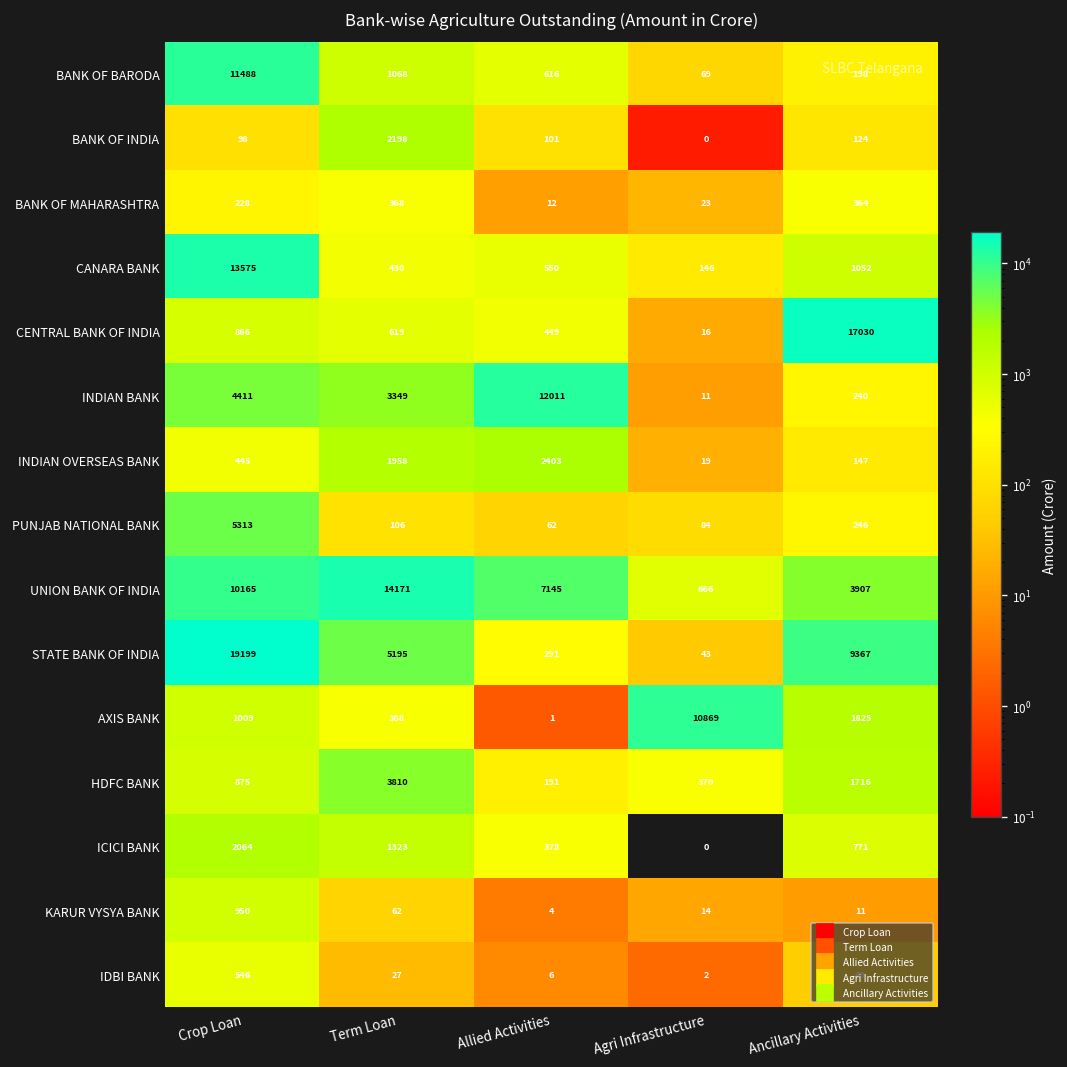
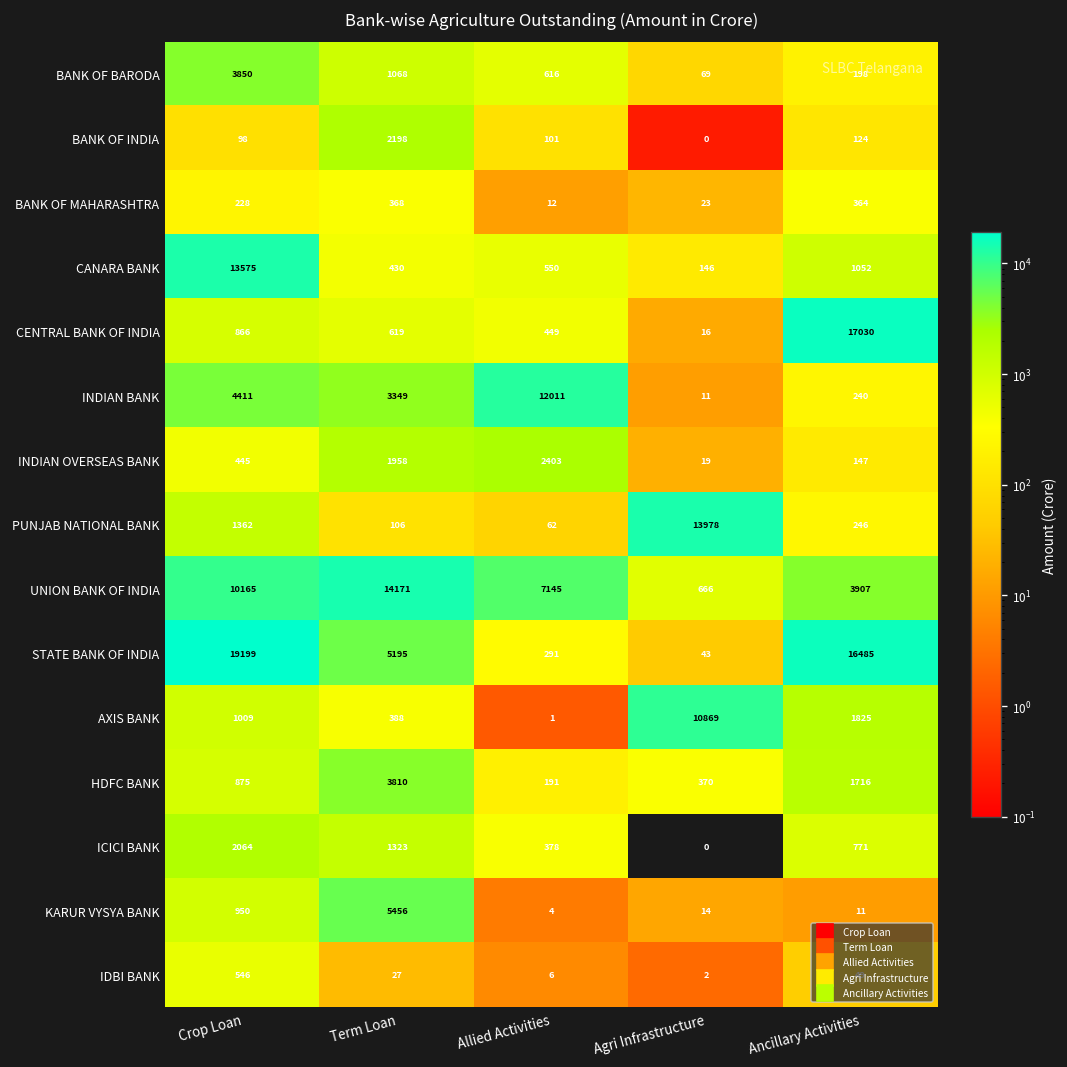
BANK OF BARODA, Crop Loan: 11488 -> 3850
PUNJAB NATIONAL BANK, Crop Loan: 5313 -> 1362
PUNJAB NATIONAL BANK, Agri Infrastructure: 84 -> 13978
STATE BANK OF INDIA, Ancillary Activities: 9367 -> 16485
KARUR VYSYA BANK, Term Loan: 62 -> 5456
